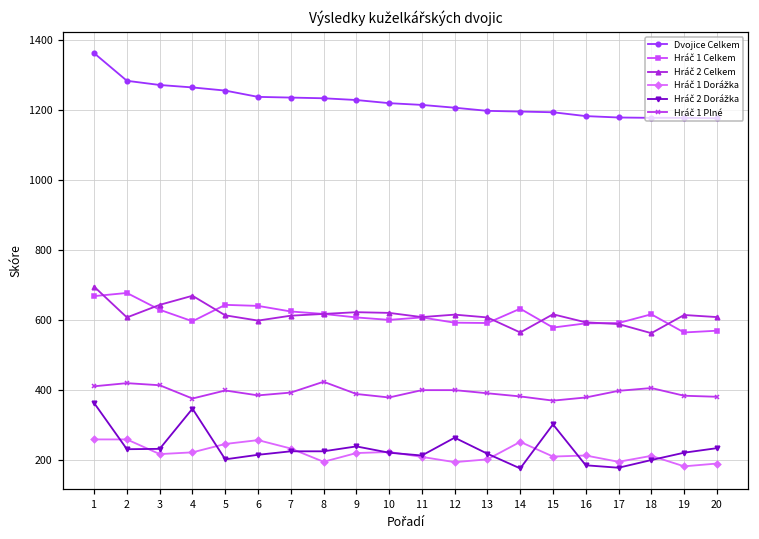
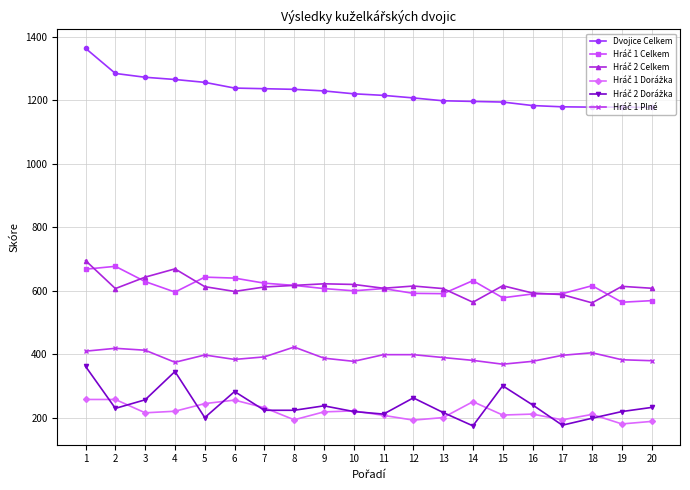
Hráč 2 Dorážka, 3: 230 -> 260
Hráč 2 Dorážka, 6: 210 -> 280
Hráč 2 Dorážka, 16: 180 -> 240
